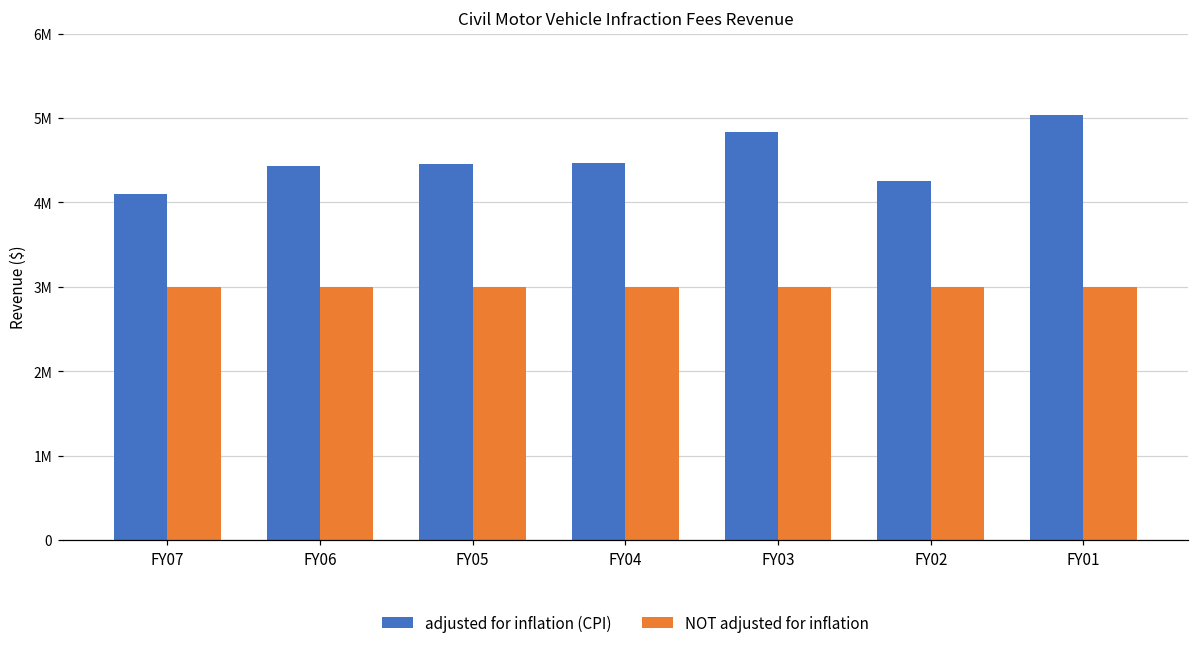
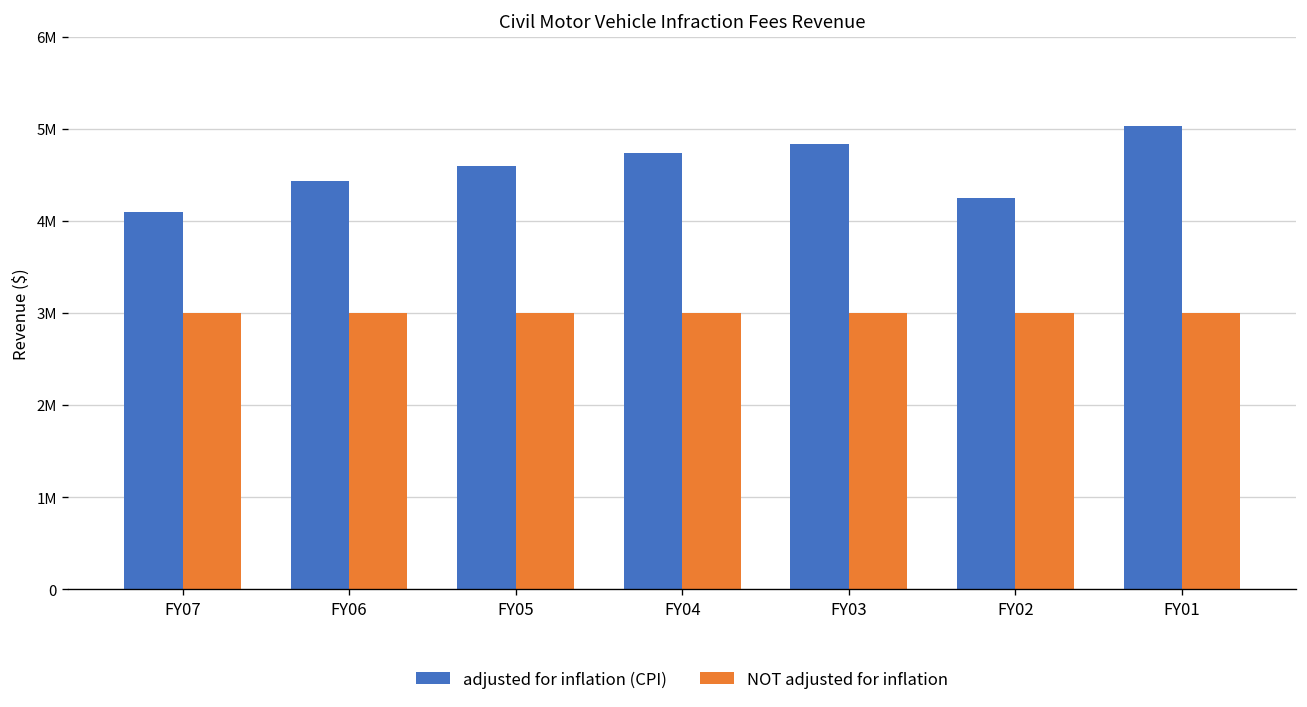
adjusted for inflation (CPI), FY05: 4500000 -> 4600000
adjusted for inflation (CPI), FY04: 4500000 -> 4700000
